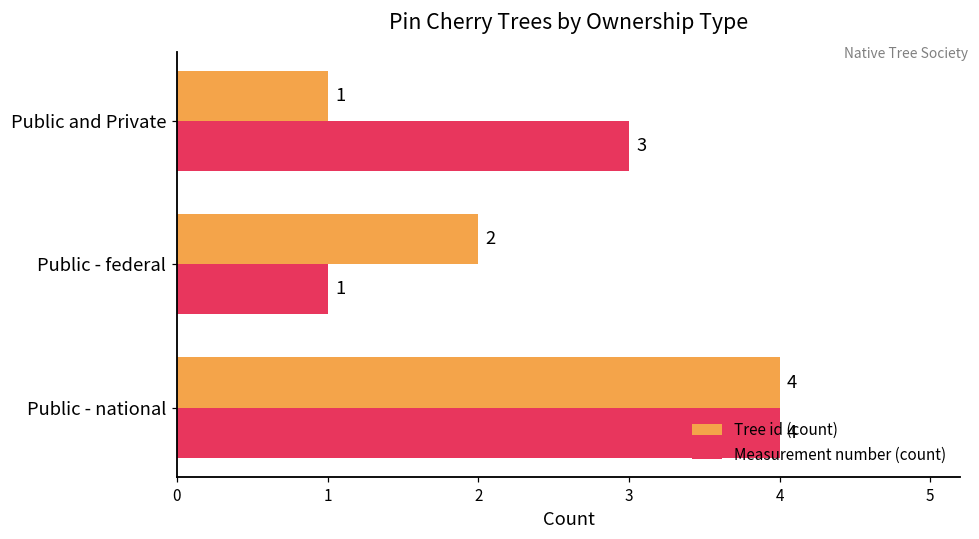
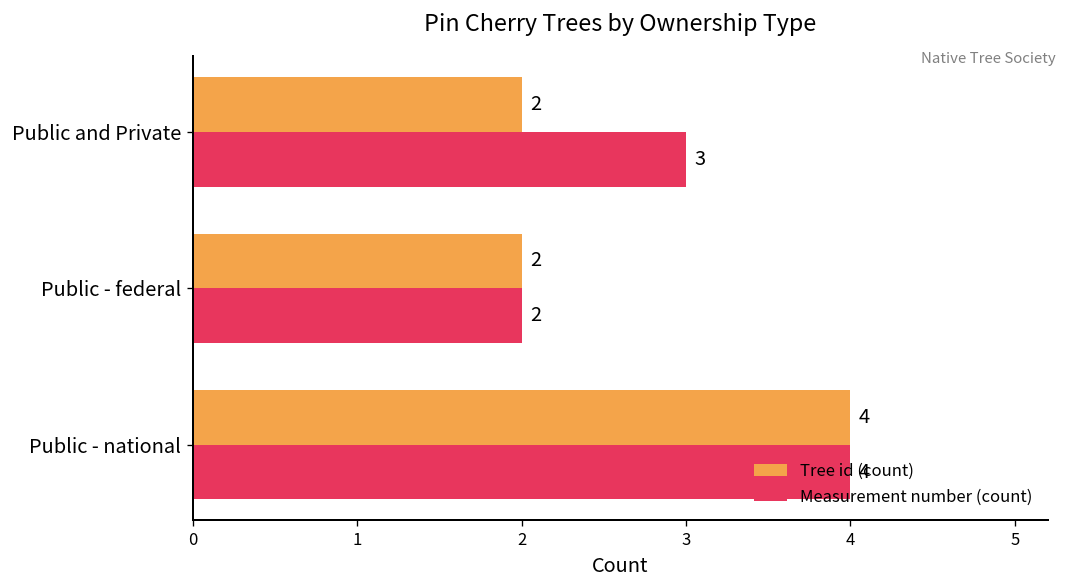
Tree id (count), Public and Private: 1 -> 2
Measurement number (count), Public - federal: 1 -> 2
